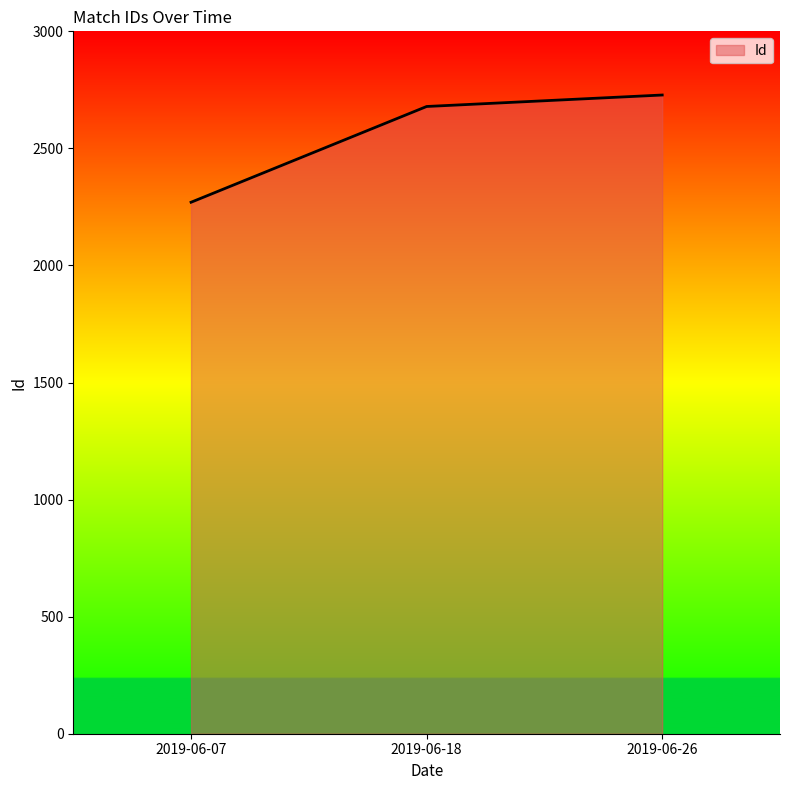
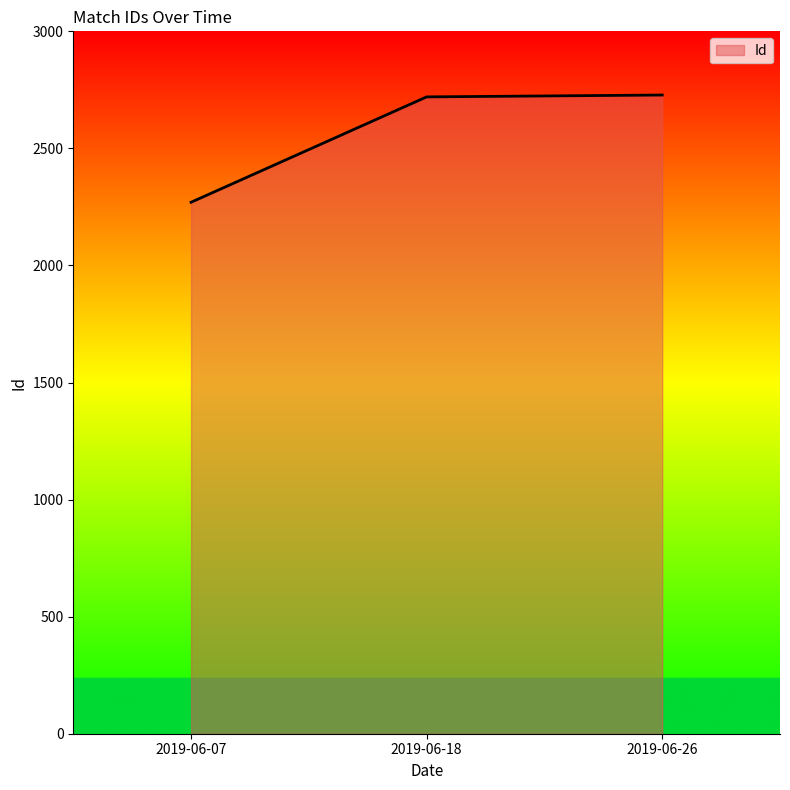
2019-06-18: 2680 -> 2720
